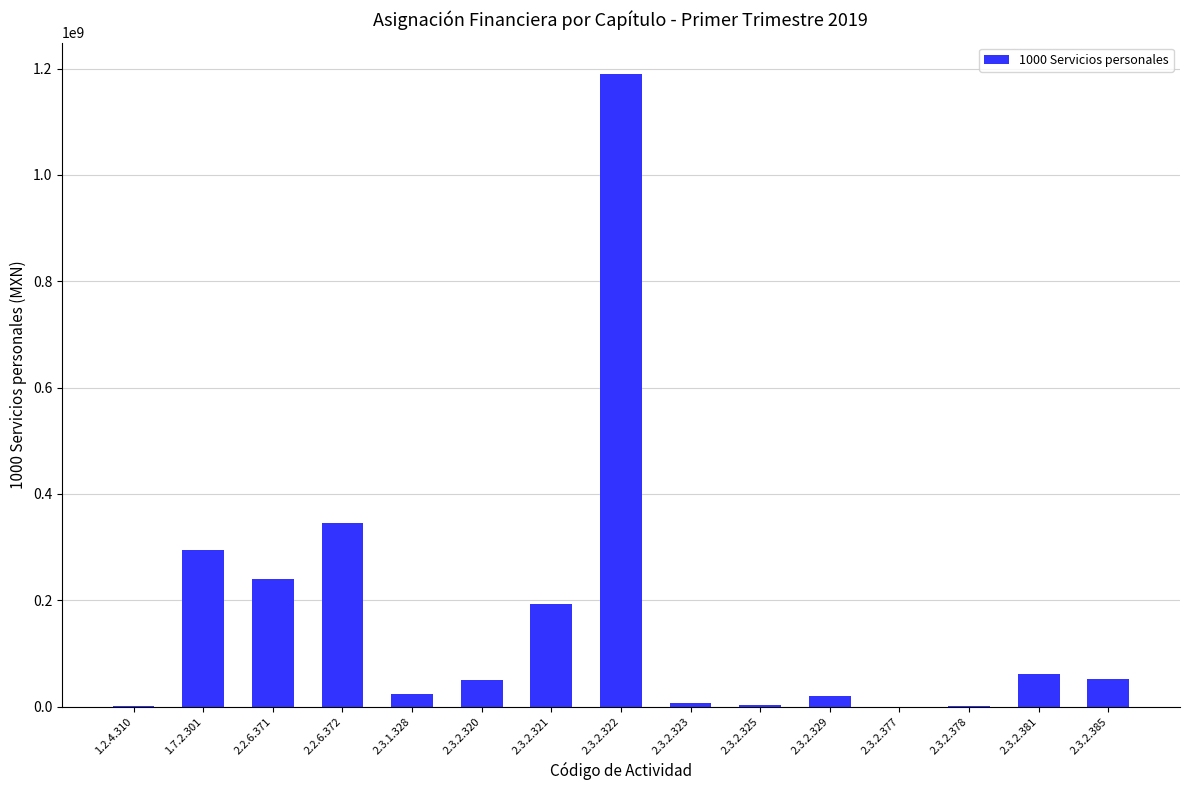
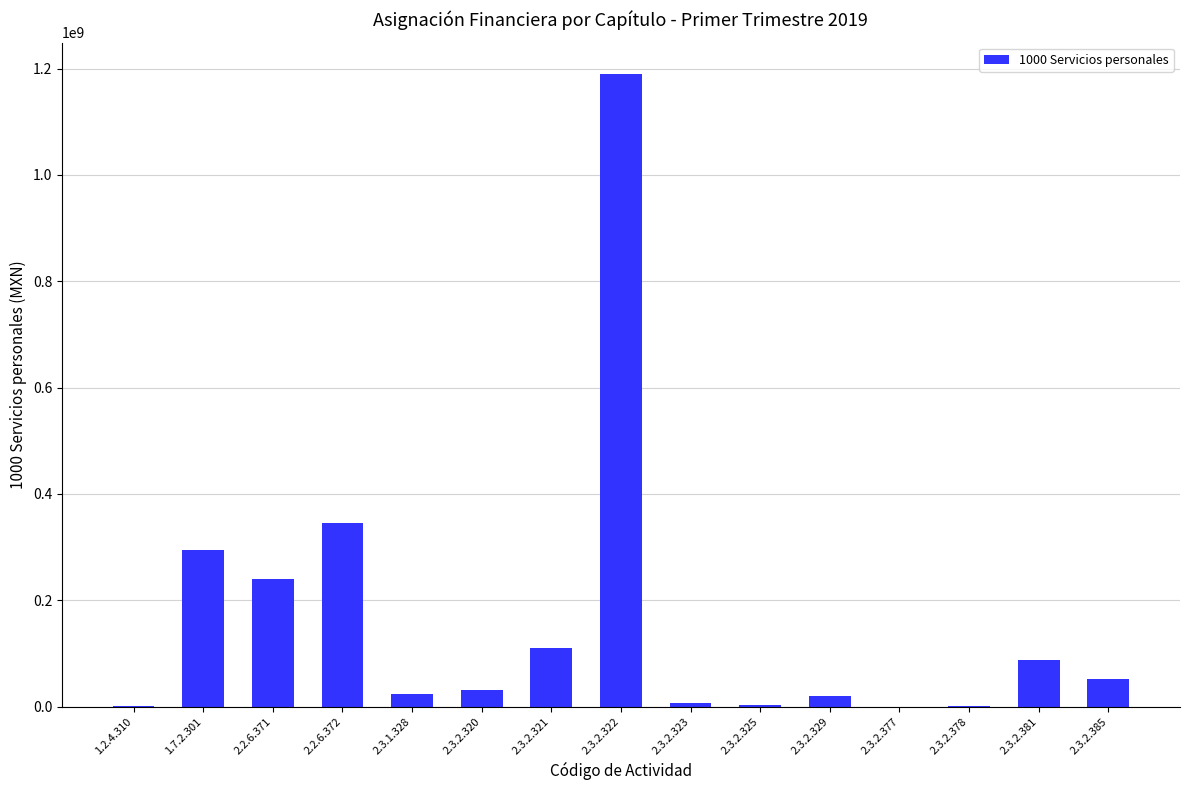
2.3.2.320: 50000000 -> 30000000
2.3.2.321: 190000000 -> 110000000
2.3.2.381: 60000000 -> 90000000
